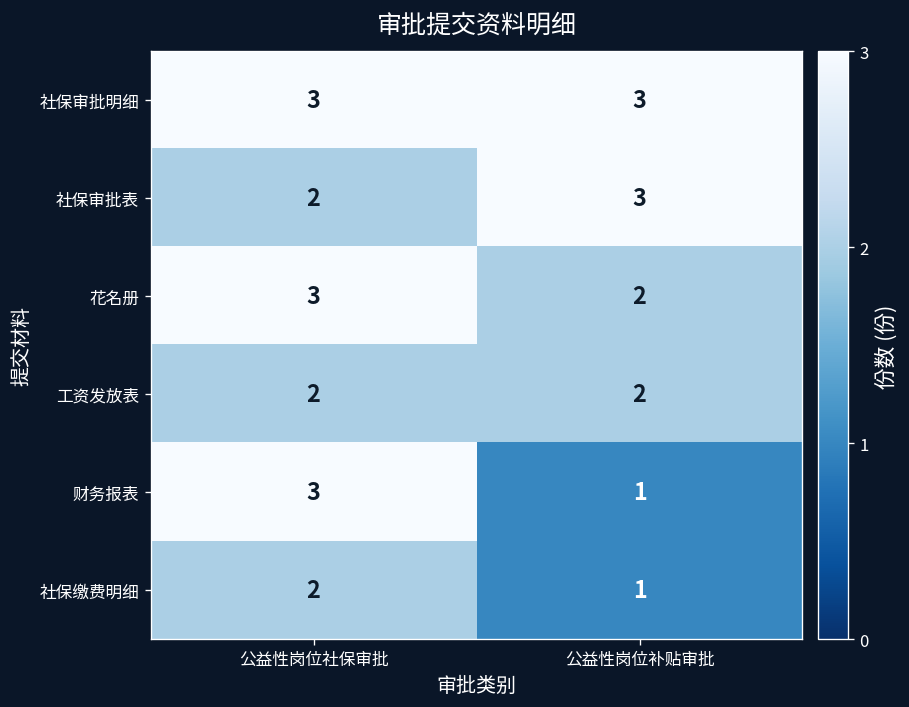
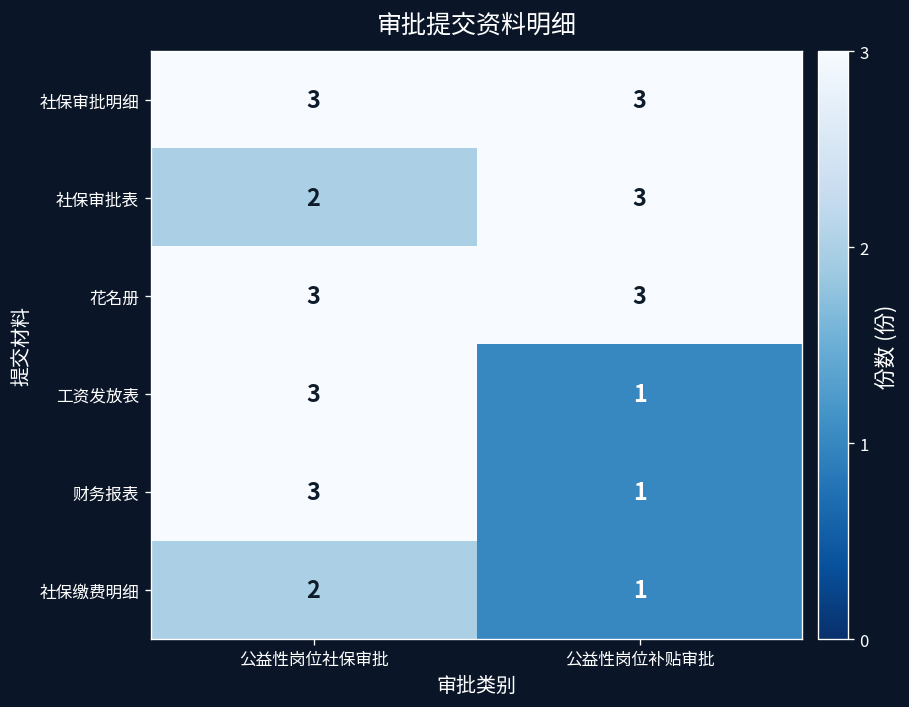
花名册, 公益性岗位补贴审批: 2 -> 3
工资发放表, 公益性岗位社保审批: 2 -> 3
工资发放表, 公益性岗位补贴审批: 2 -> 1
